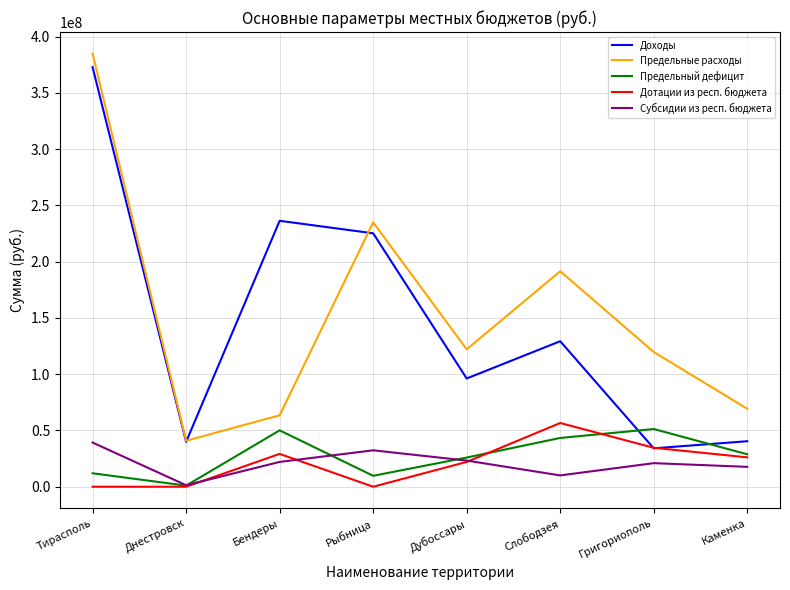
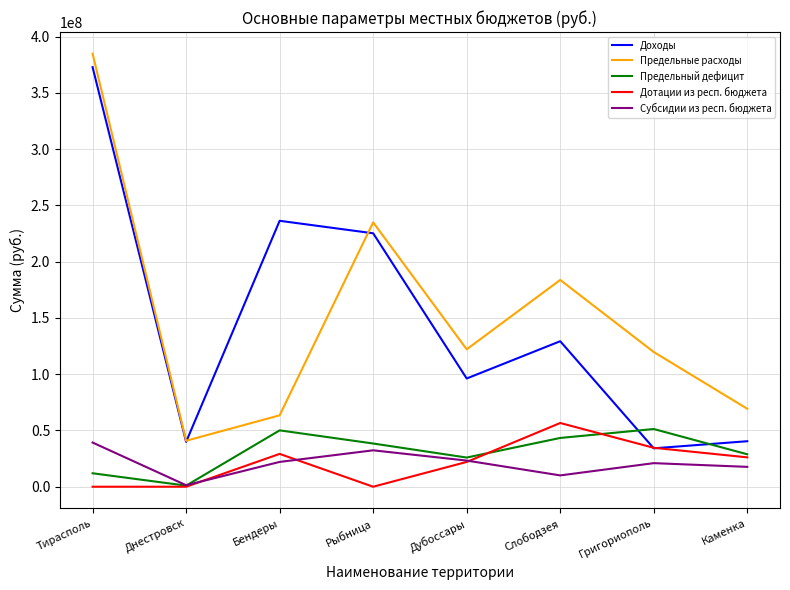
Предельный дефицит, Рыбница: 10000000 -> 38000000
Предельные расходы, Слободзея: 191000000 -> 184000000
